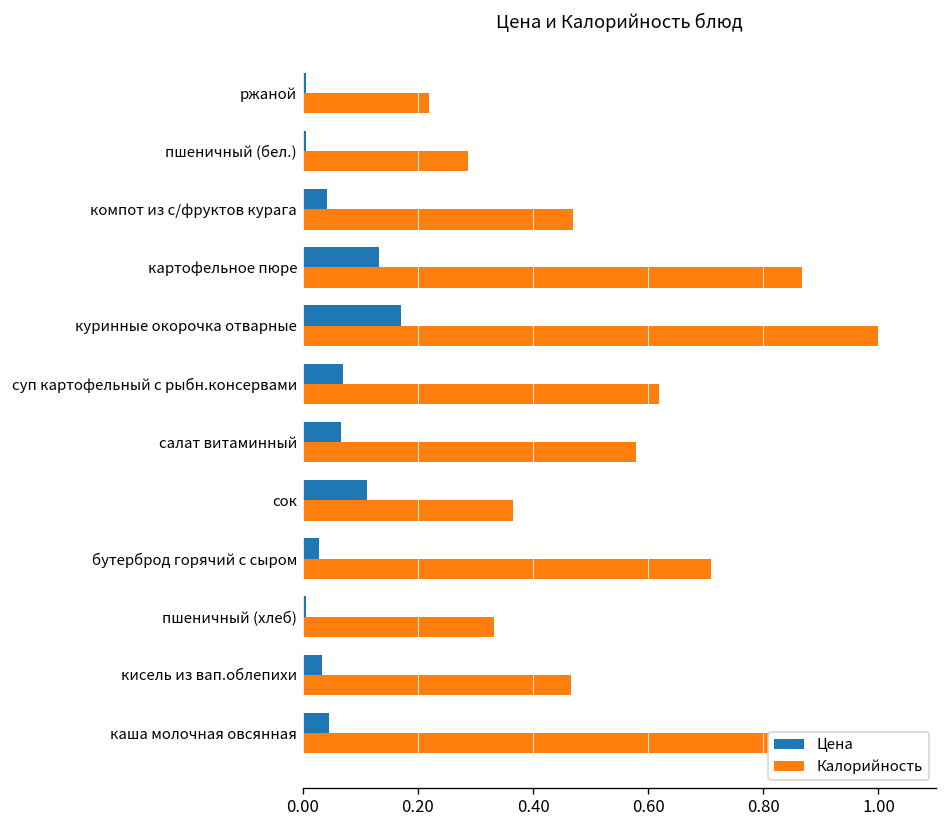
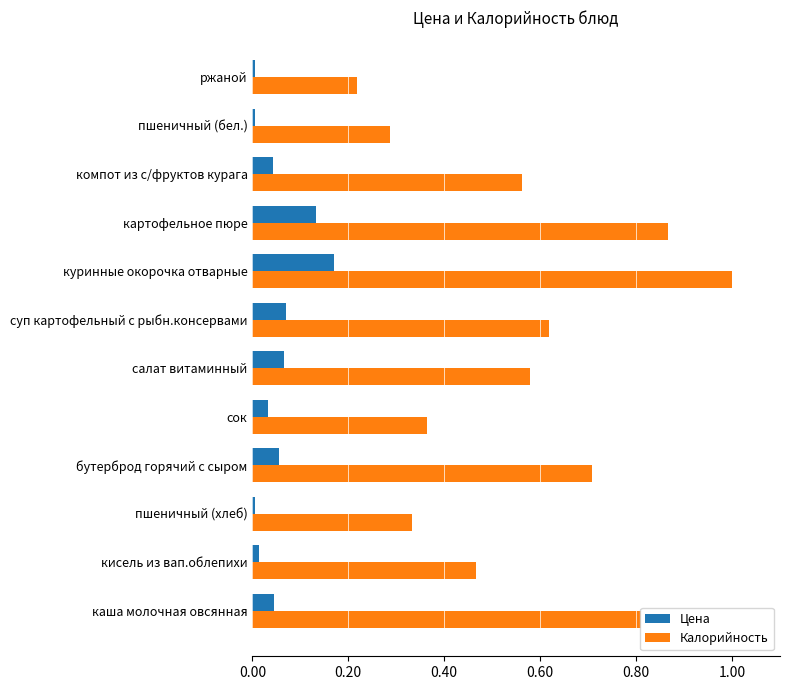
Калорийность, компот из с/фруктов курага: 0.47 -> 0.56
Цена, сок: 0.11 -> 0.03
Цена, бутерброд горячий с сыром: 0.03 -> 0.06
Цена, кисель из вап.облепихи: 0.03 -> 0.01
